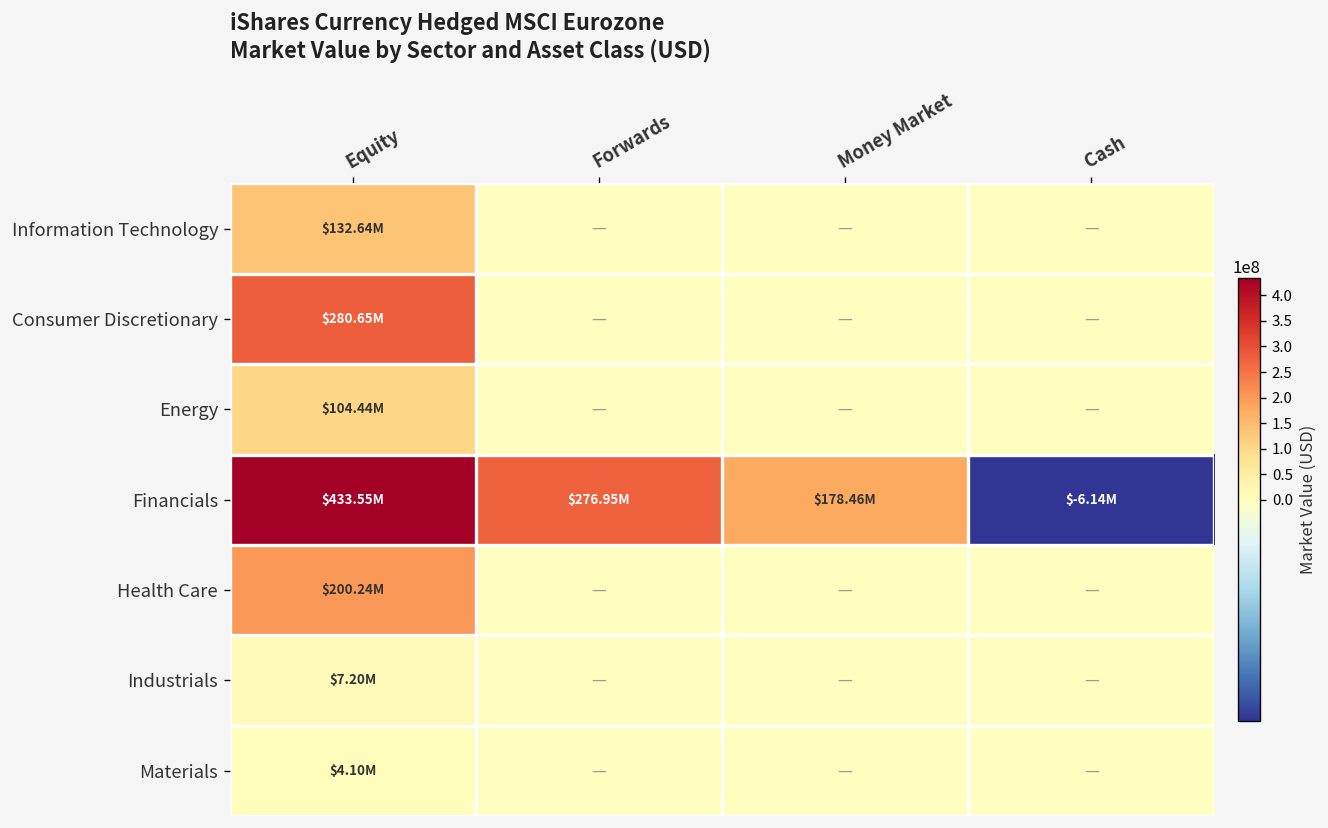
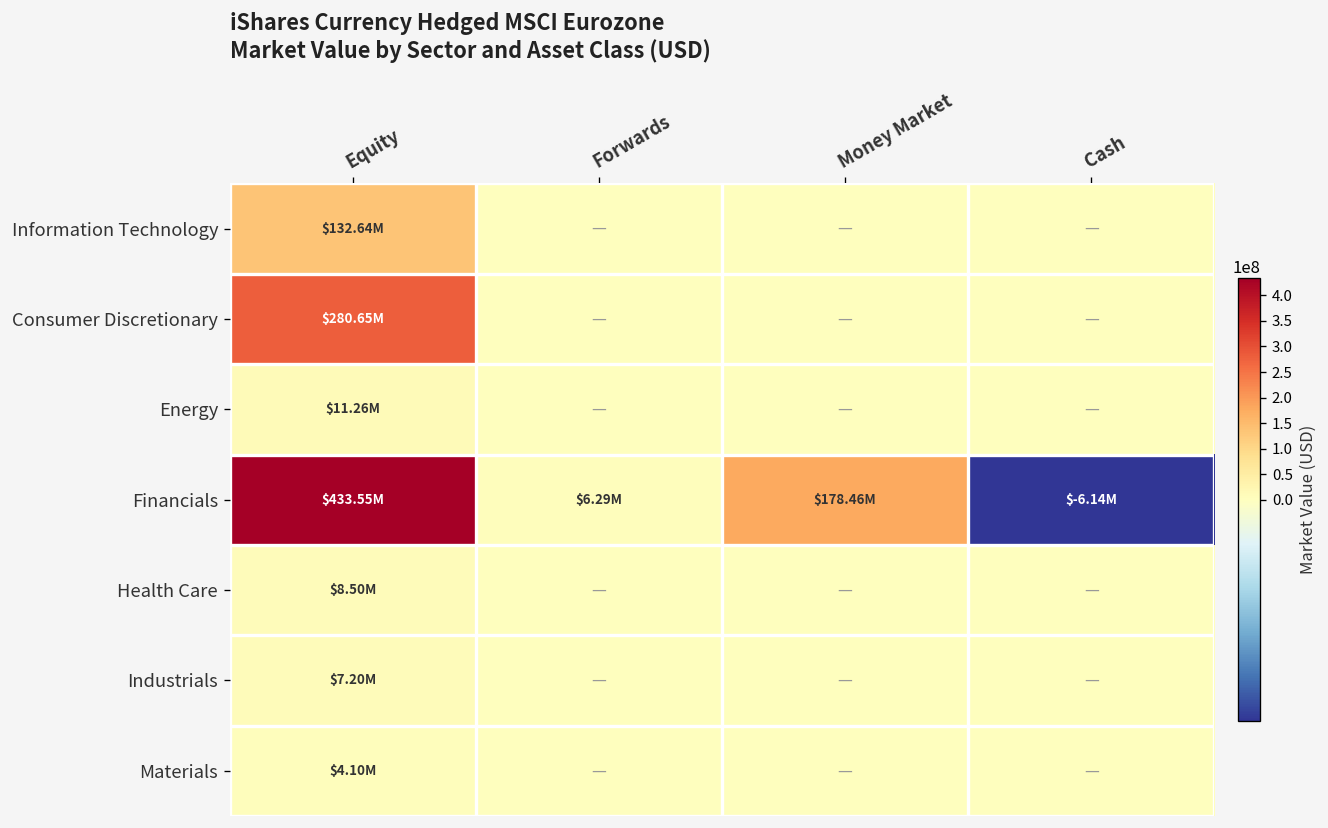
Energy, Equity: $104.44M -> $11.26M
Financials, Forwards: $276.95M -> $6.29M
Health Care, Equity: $200.24M -> $8.50M
